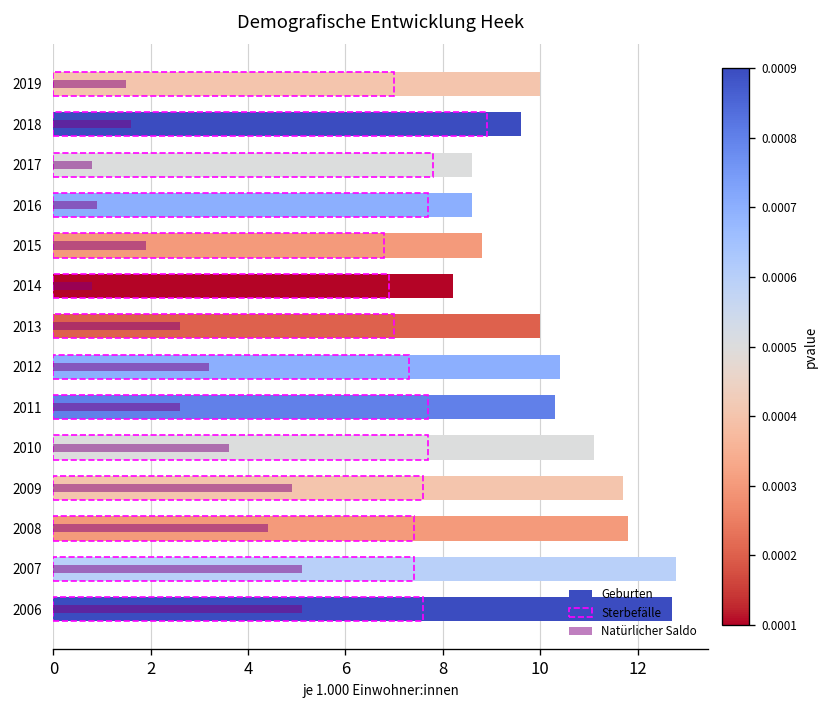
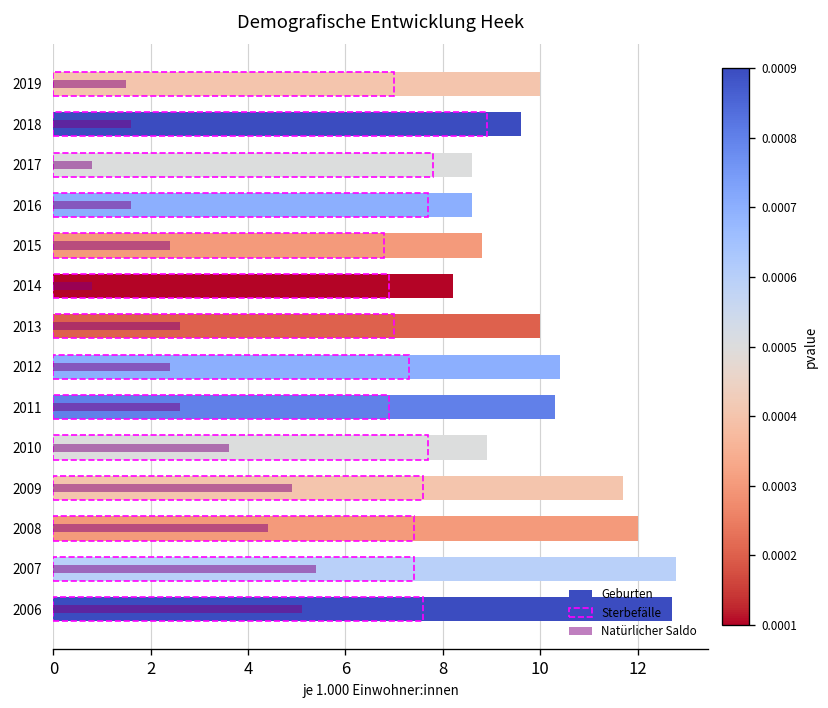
Natürlicher Saldo, 2016: 0.9 -> 1.6
Natürlicher Saldo, 2015: 1.9 -> 2.4
Natürlicher Saldo, 2012: 3.2 -> 2.4
Sterbefälle, 2011: 7.7 -> 6.9
Geburten, 2010: 11.1 -> 8.9
Geburten, 2008: 11.8 -> 12.0
Natürlicher Saldo, 2007: 5.1 -> 5.4
